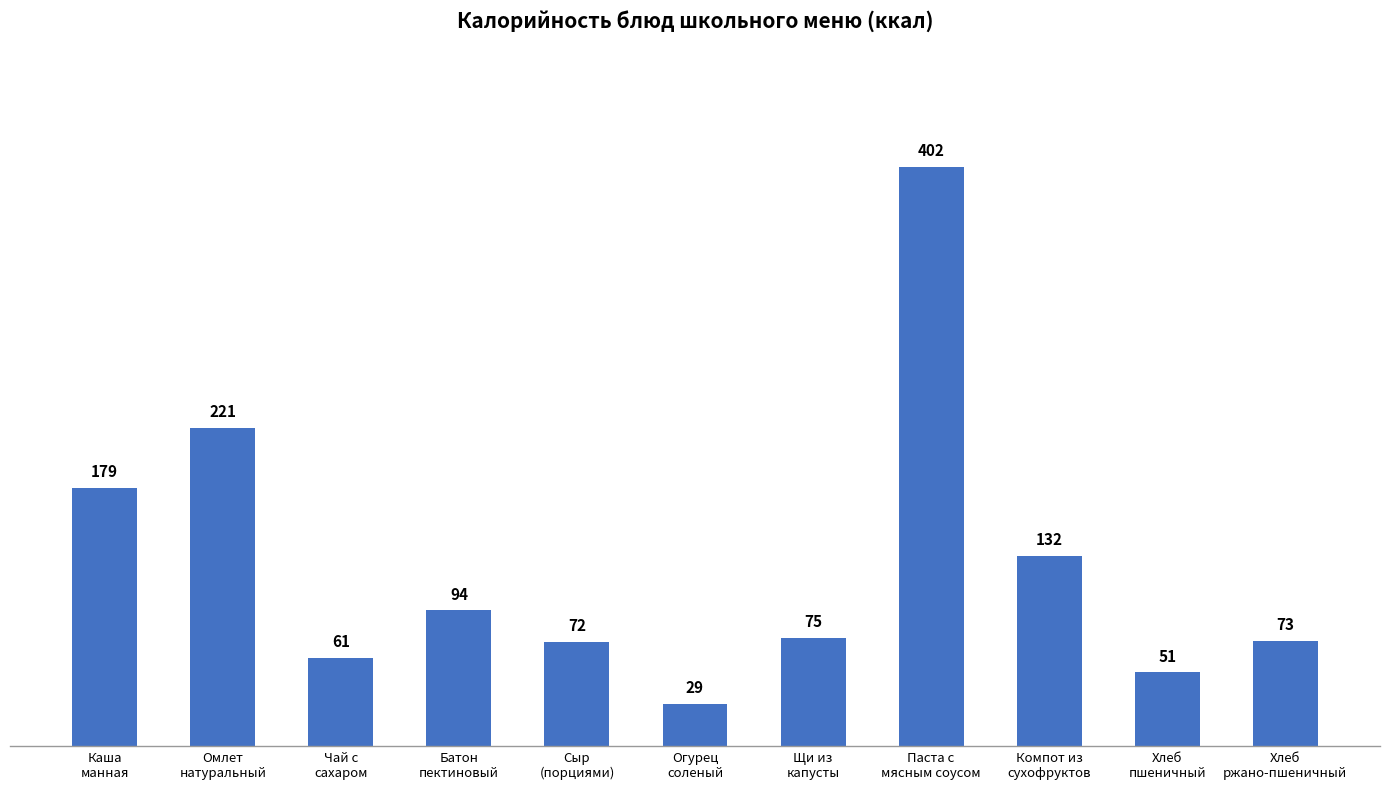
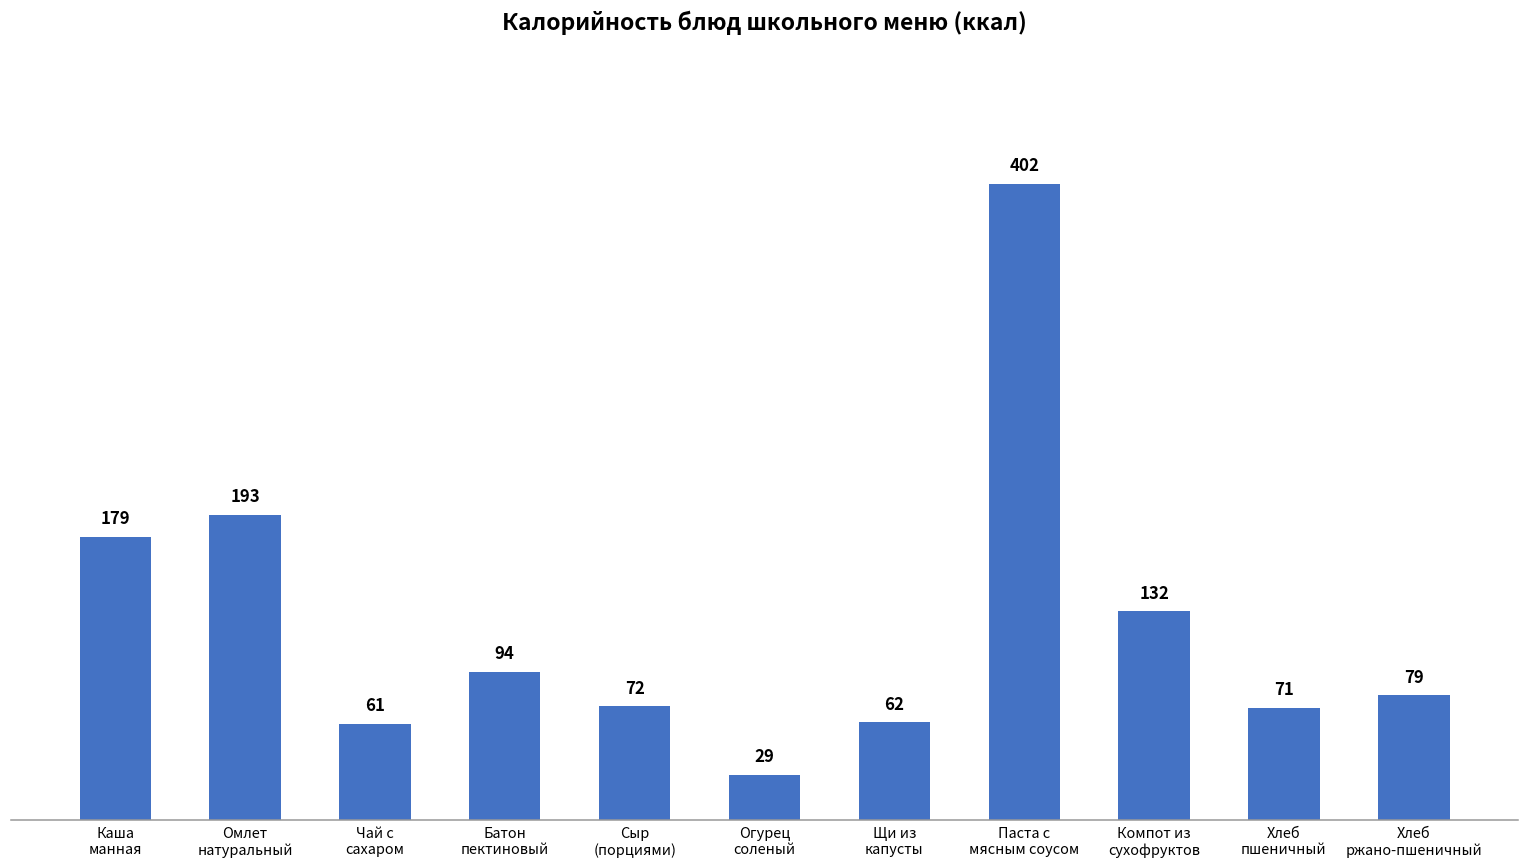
Омлет натуральный: 221 -> 193
Щи из капусты: 75 -> 62
Хлеб пшеничный: 51 -> 71
Хлеб ржано-пшеничный: 73 -> 79
